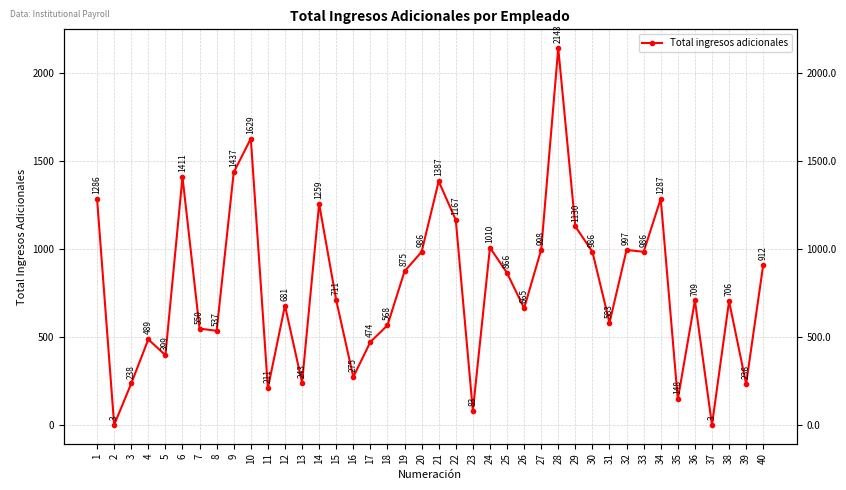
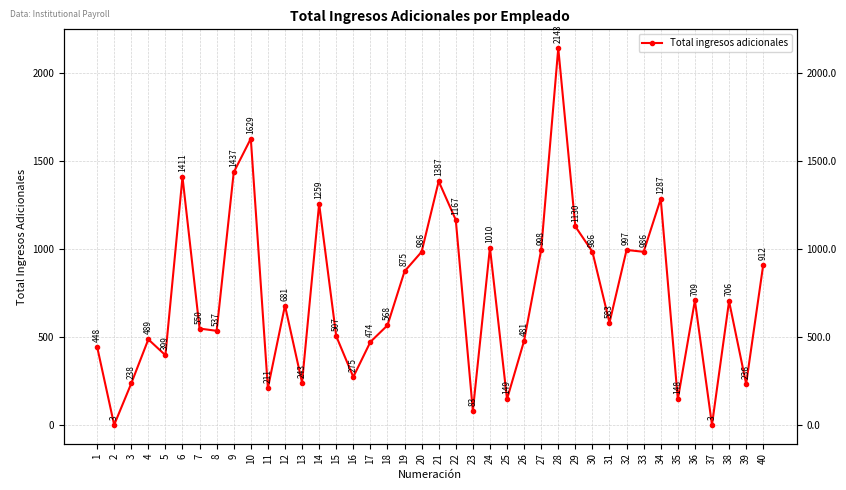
1: 1286 -> 448
15: 711 -> 507
25: 866 -> 149
26: 665 -> 481
